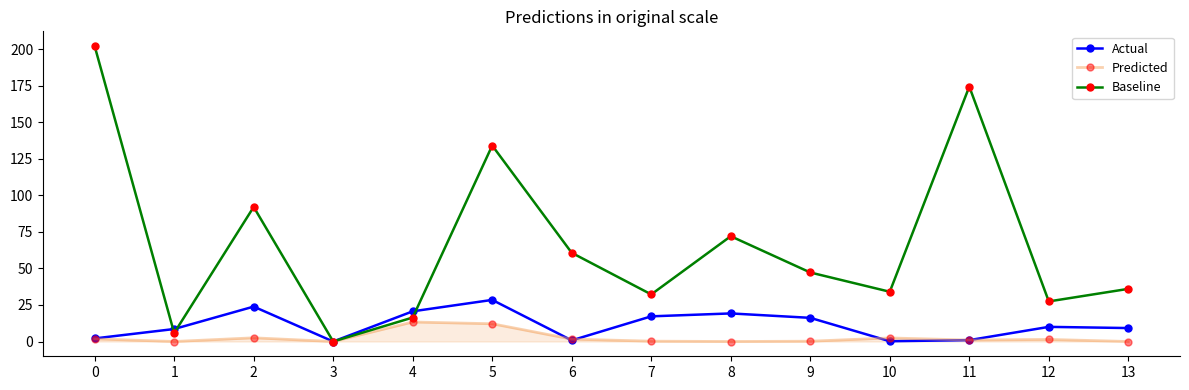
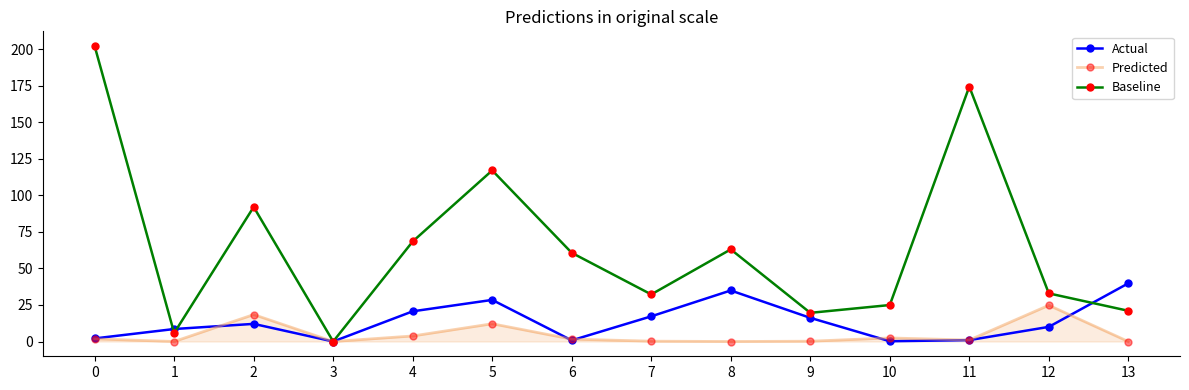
Actual, 2: 24 -> 12
Predicted, 2: 3 -> 18
Predicted, 4: 13 -> 4
Baseline, 4: 16 -> 68
Baseline, 5: 134 -> 117
Actual, 8: 19 -> 35
Baseline, 8: 72 -> 63
Baseline, 9: 47 -> 20
Baseline, 10: 34 -> 25
Predicted, 12: 1 -> 25
Baseline, 12: 27 -> 33
Actual, 13: 9 -> 40
Baseline, 13: 36 -> 21
